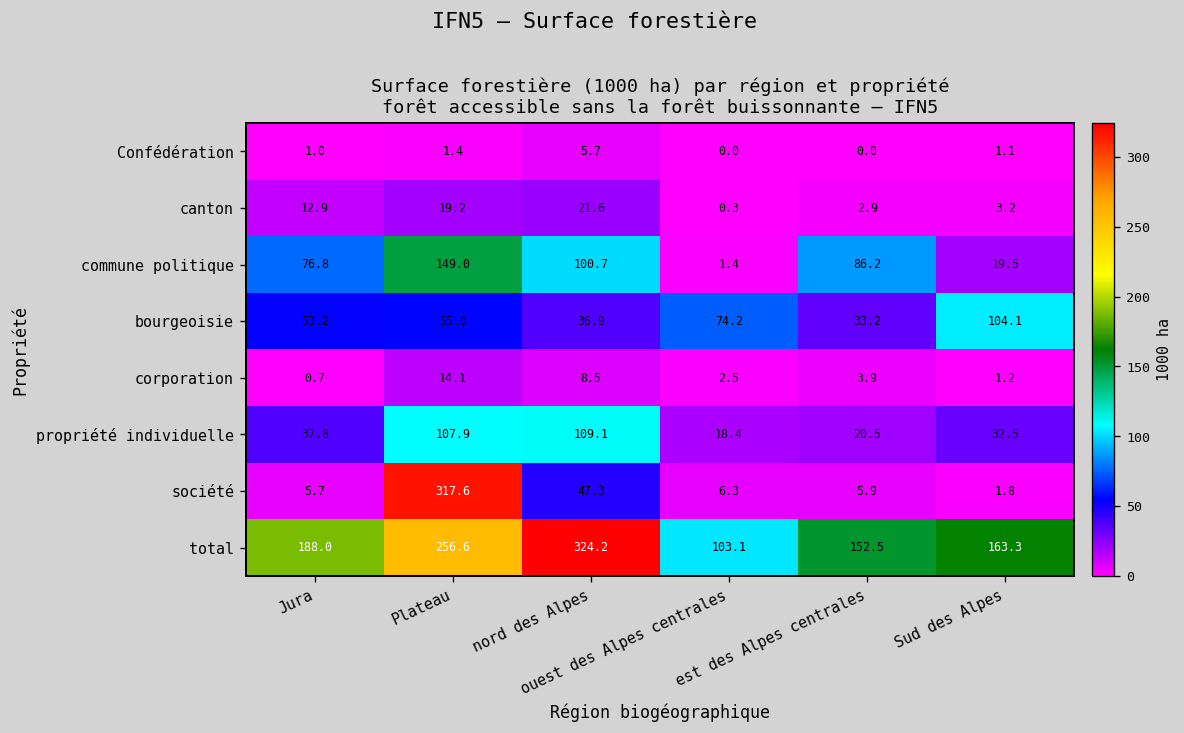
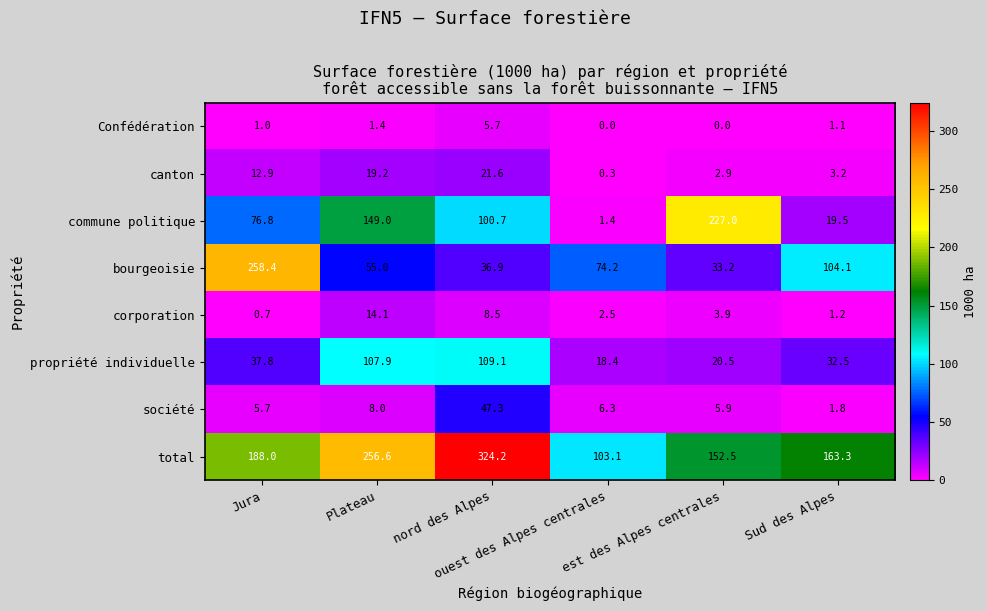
commune politique, est des Alpes centrales: 86.2 -> 227.0
bourgeoisie, Jura: 53.2 -> 258.4
société, Plateau: 317.6 -> 8.0
